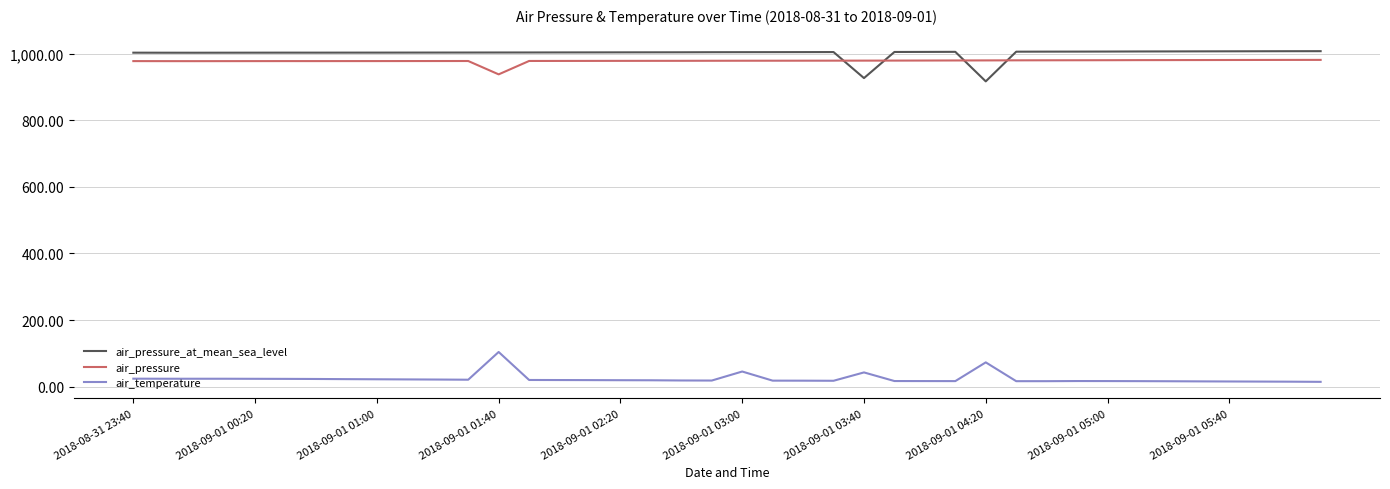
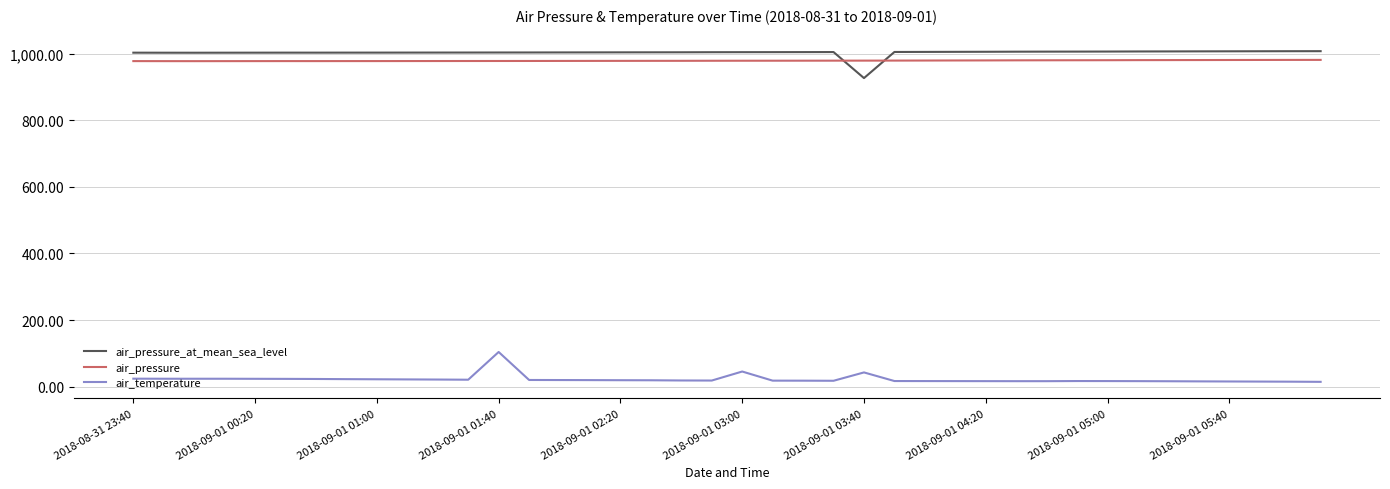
air_pressure, 2018-09-01 01:40: 940 -> 980
air_pressure_at_mean_sea_level, 2018-09-01 04:20: 920 -> 1,010
air_temperature, 2018-09-01 04:20: 70 -> 20
